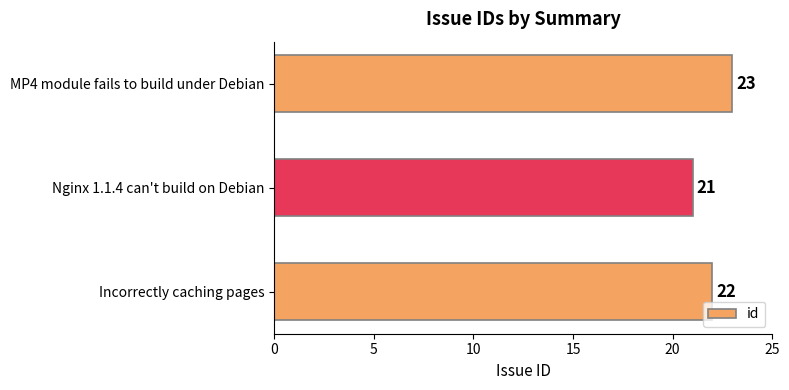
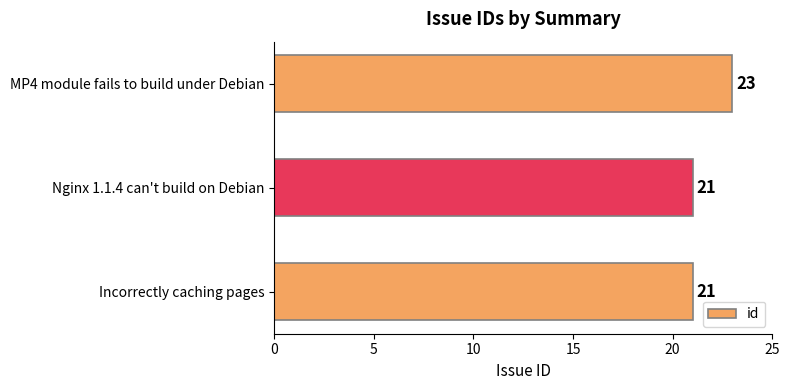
Incorrectly caching pages: 22 -> 21
